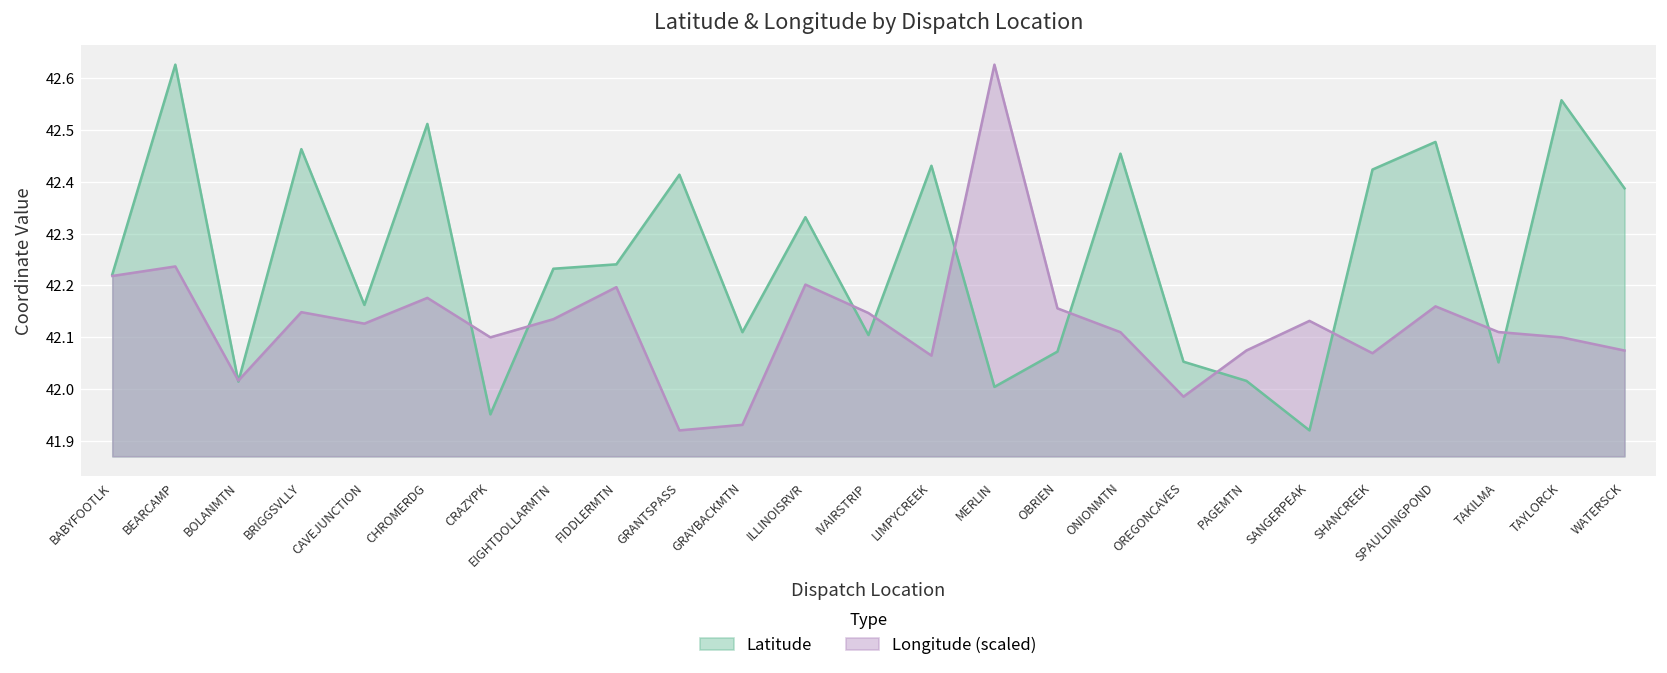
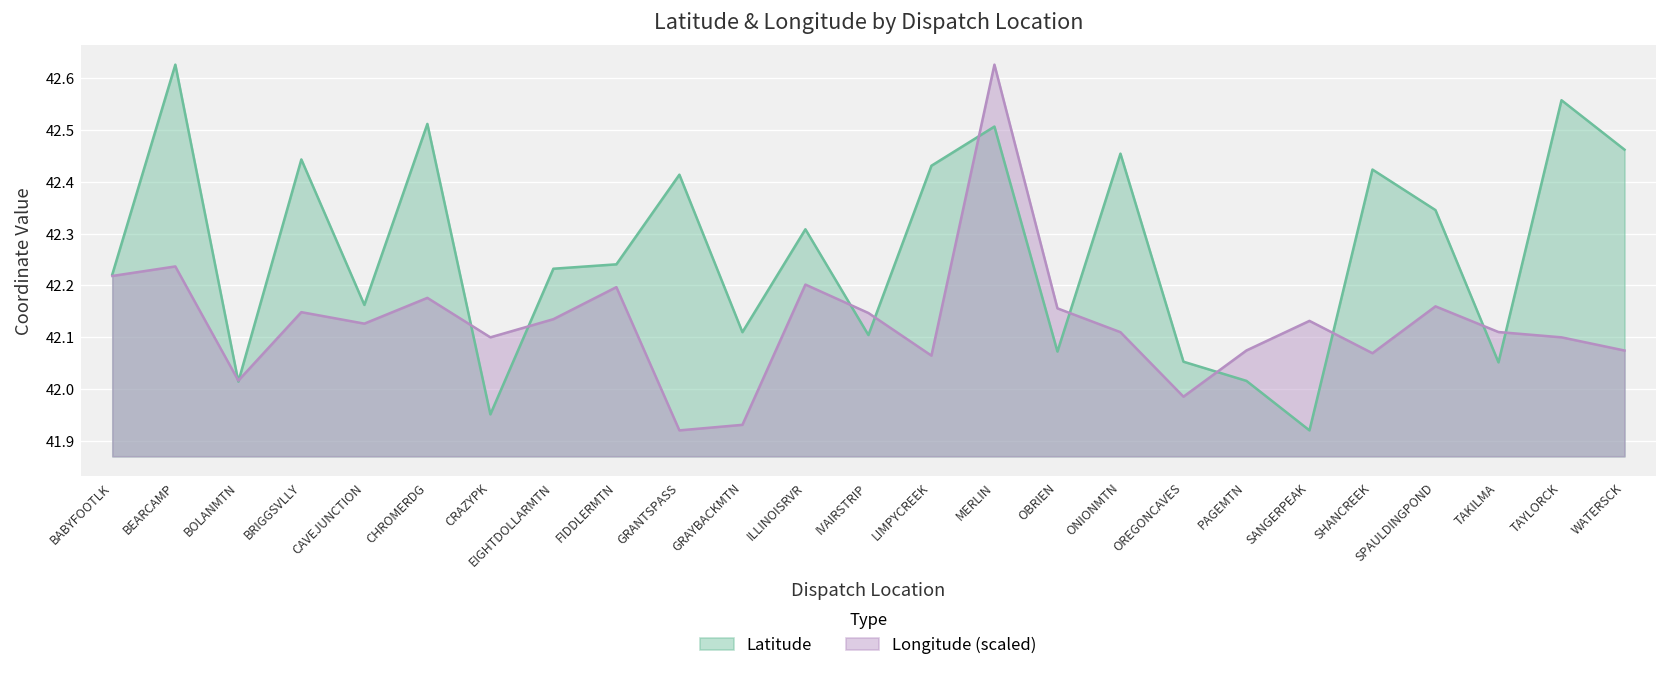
Latitude, BRIGGSVLLY: 42.46 -> 42.44
Latitude, ILLINOISRVR: 42.33 -> 42.31
Latitude, MERLIN: 42.00 -> 42.51
Latitude, SPAULDINGPOND: 42.48 -> 42.35
Latitude, WATERSCK: 42.39 -> 42.46
